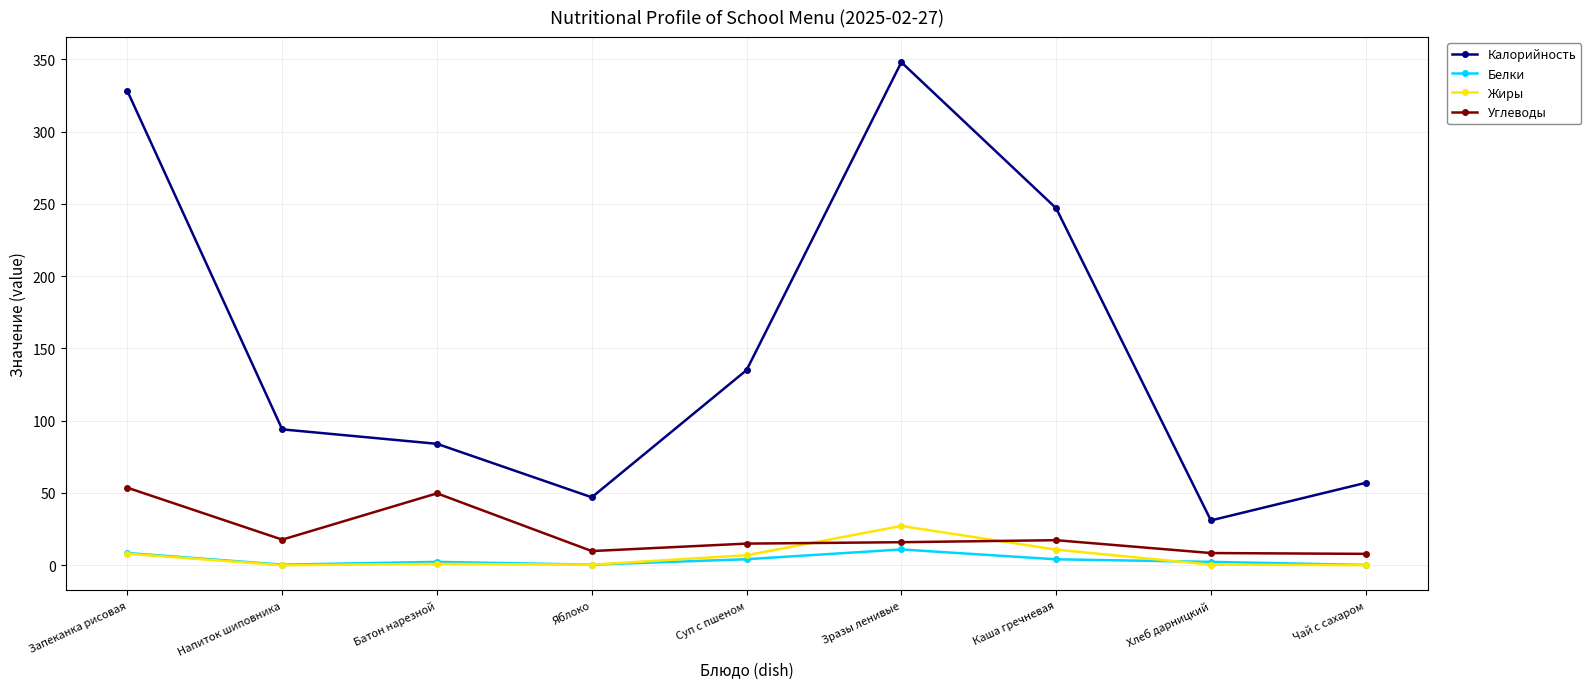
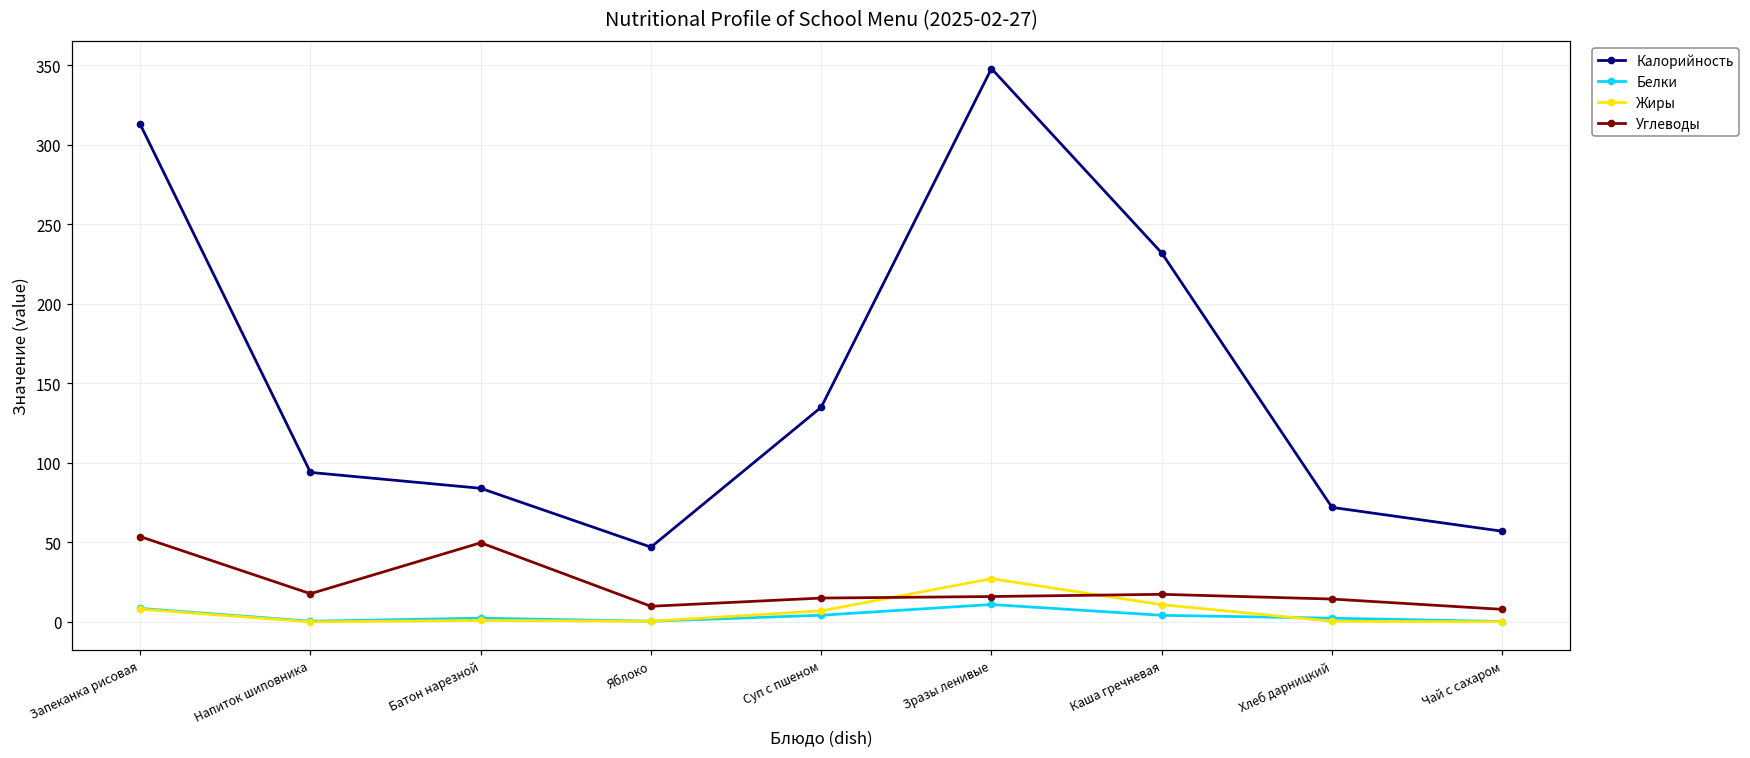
Калорийность, Запеканка рисовая: 328 -> 313
Калорийность, Каша гречневая: 247 -> 232
Калорийность, Хлеб дарницкий: 31 -> 72
Углеводы, Хлеб дарницкий: 8 -> 14
